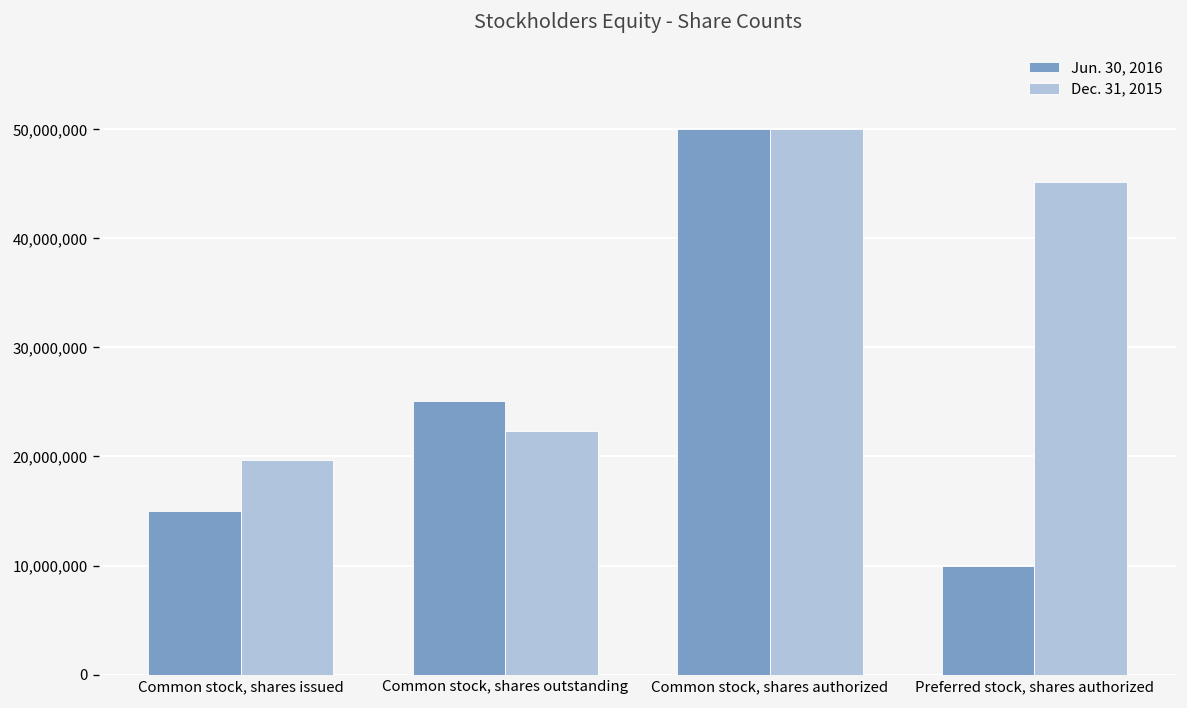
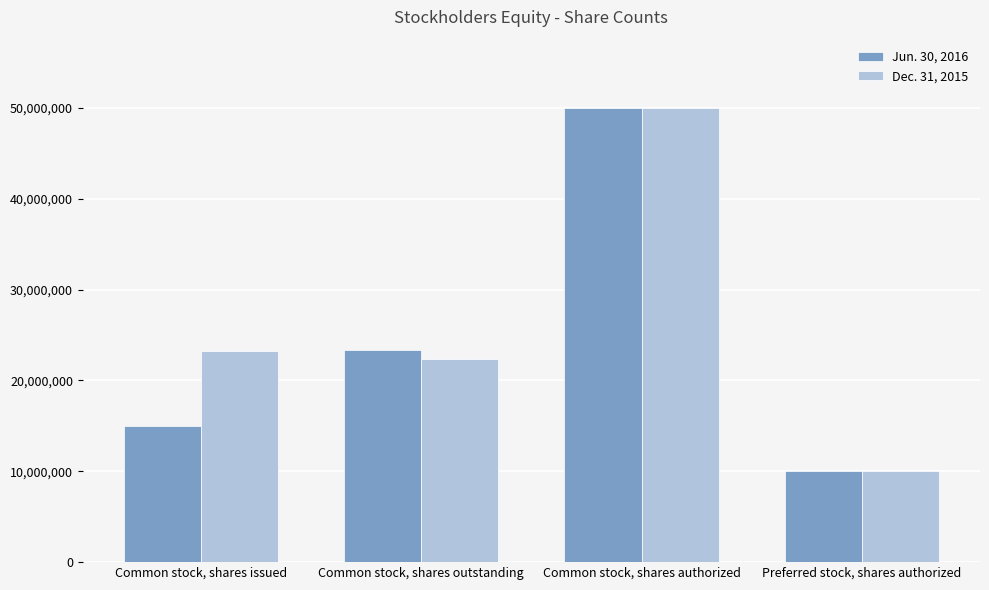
Dec. 31, 2015, Common stock, shares issued: 20,000,000 -> 23,000,000
Jun. 30, 2016, Common stock, shares outstanding: 25,000,000 -> 23,000,000
Dec. 31, 2015, Preferred stock, shares authorized: 45,000,000 -> 10,000,000
